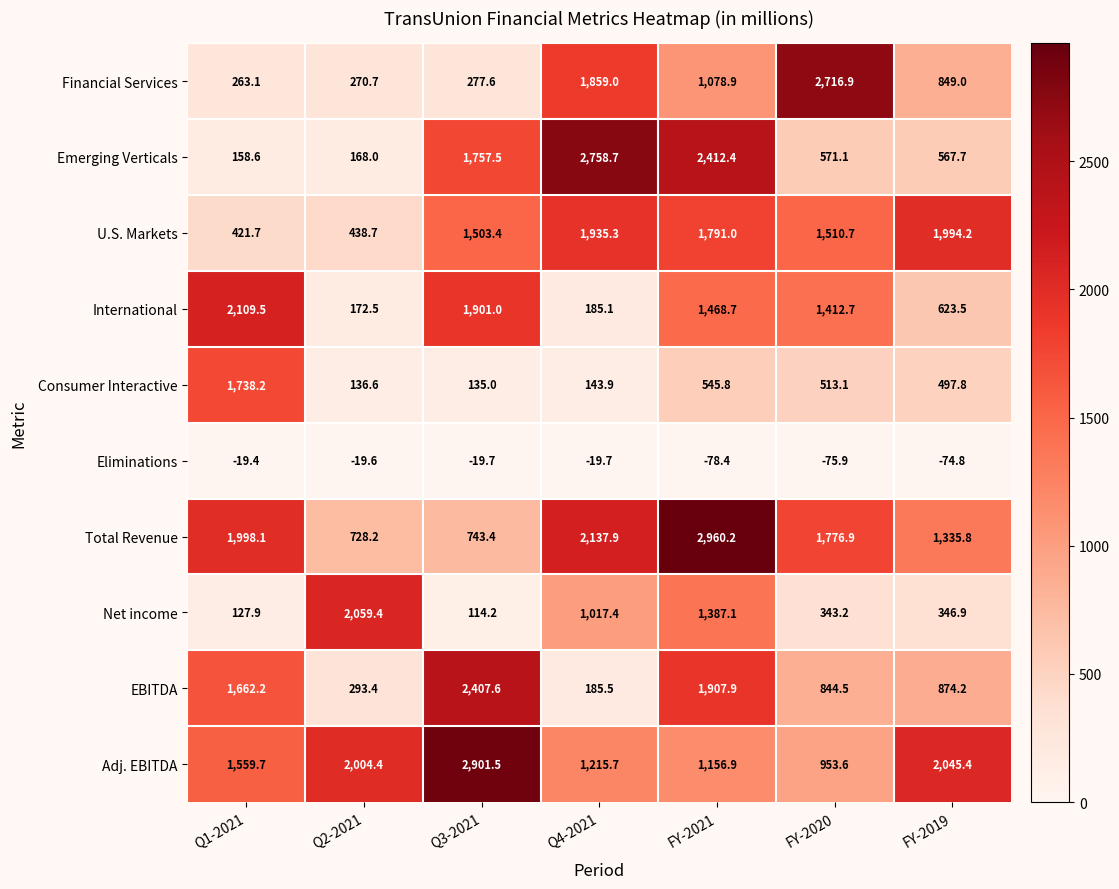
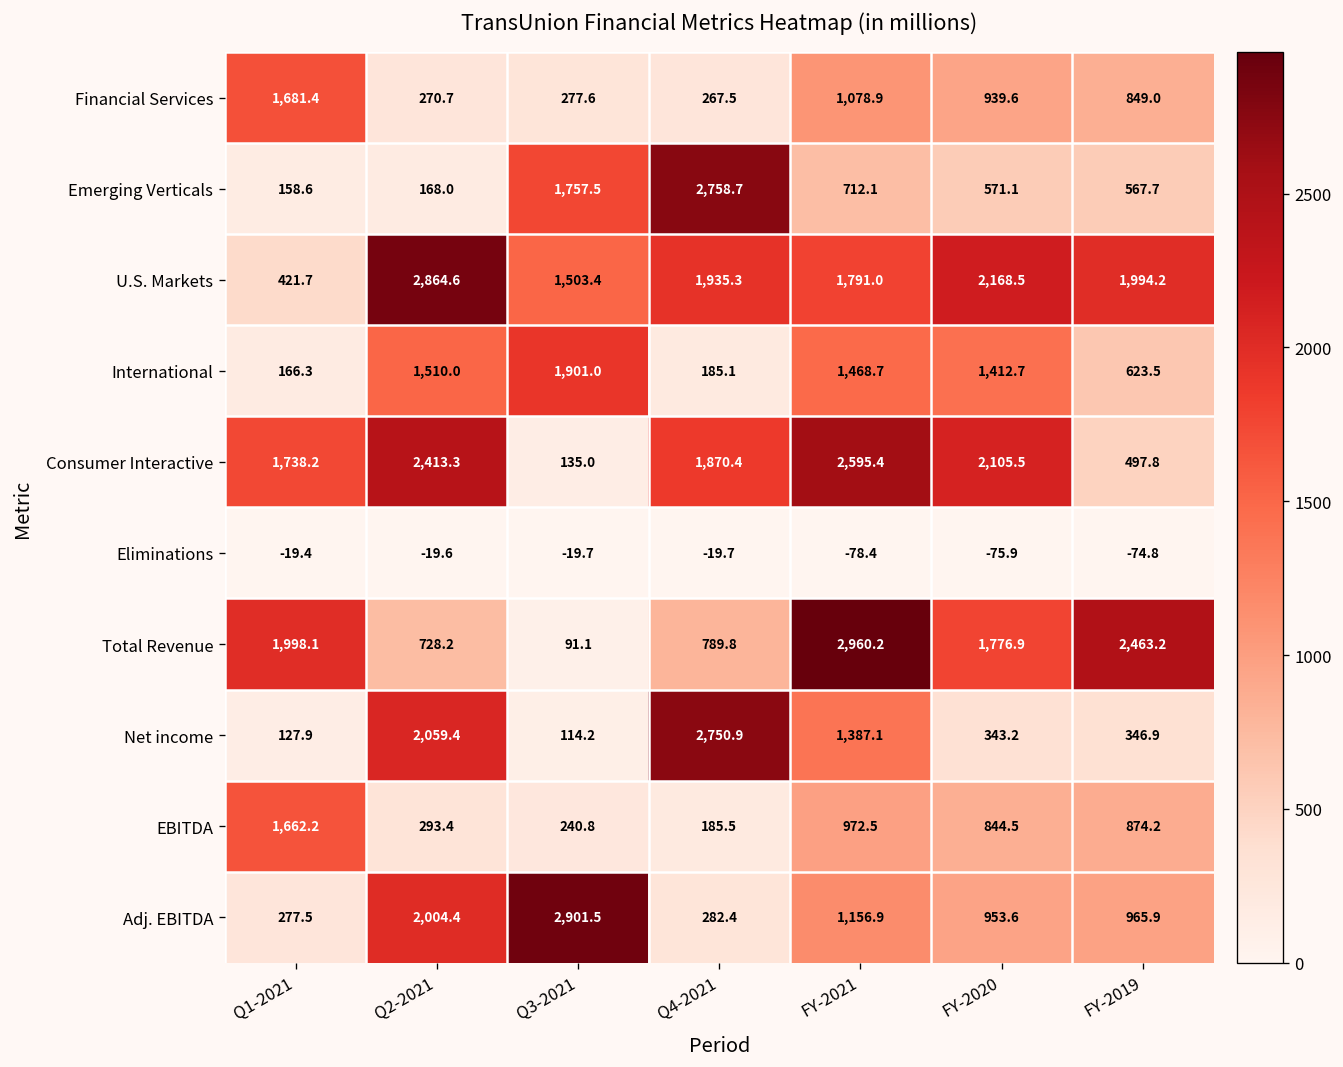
Financial Services, Q1-2021: 263.1 -> 1,681.4
Financial Services, Q4-2021: 1,859.0 -> 267.5
Financial Services, FY-2020: 2,716.9 -> 939.6
Emerging Verticals, FY-2021: 2,412.4 -> 712.1
U.S. Markets, Q2-2021: 438.7 -> 2,864.6
U.S. Markets, FY-2020: 1,510.7 -> 2,168.5
International, Q1-2021: 2,109.5 -> 166.3
International, Q2-2021: 172.5 -> 1,510.0
Consumer Interactive, Q2-2021: 136.6 -> 2,413.3
Consumer Interactive, Q4-2021: 143.9 -> 1,870.4
Consumer Interactive, FY-2021: 545.8 -> 2,595.4
Consumer Interactive, FY-2020: 513.1 -> 2,105.5
Total Revenue, Q3-2021: 743.4 -> 91.1
Total Revenue, Q4-2021: 2,137.9 -> 789.8
Total Revenue, FY-2019: 1,335.8 -> 2,463.2
Net income, Q4-2021: 1,017.4 -> 2,750.9
EBITDA, Q3-2021: 2,407.6 -> 240.8
EBITDA, FY-2021: 1,907.9 -> 972.5
Adj. EBITDA, Q1-2021: 1,559.7 -> 277.5
Adj. EBITDA, Q4-2021: 1,215.7 -> 282.4
Adj. EBITDA, FY-2019: 2,045.4 -> 965.9
